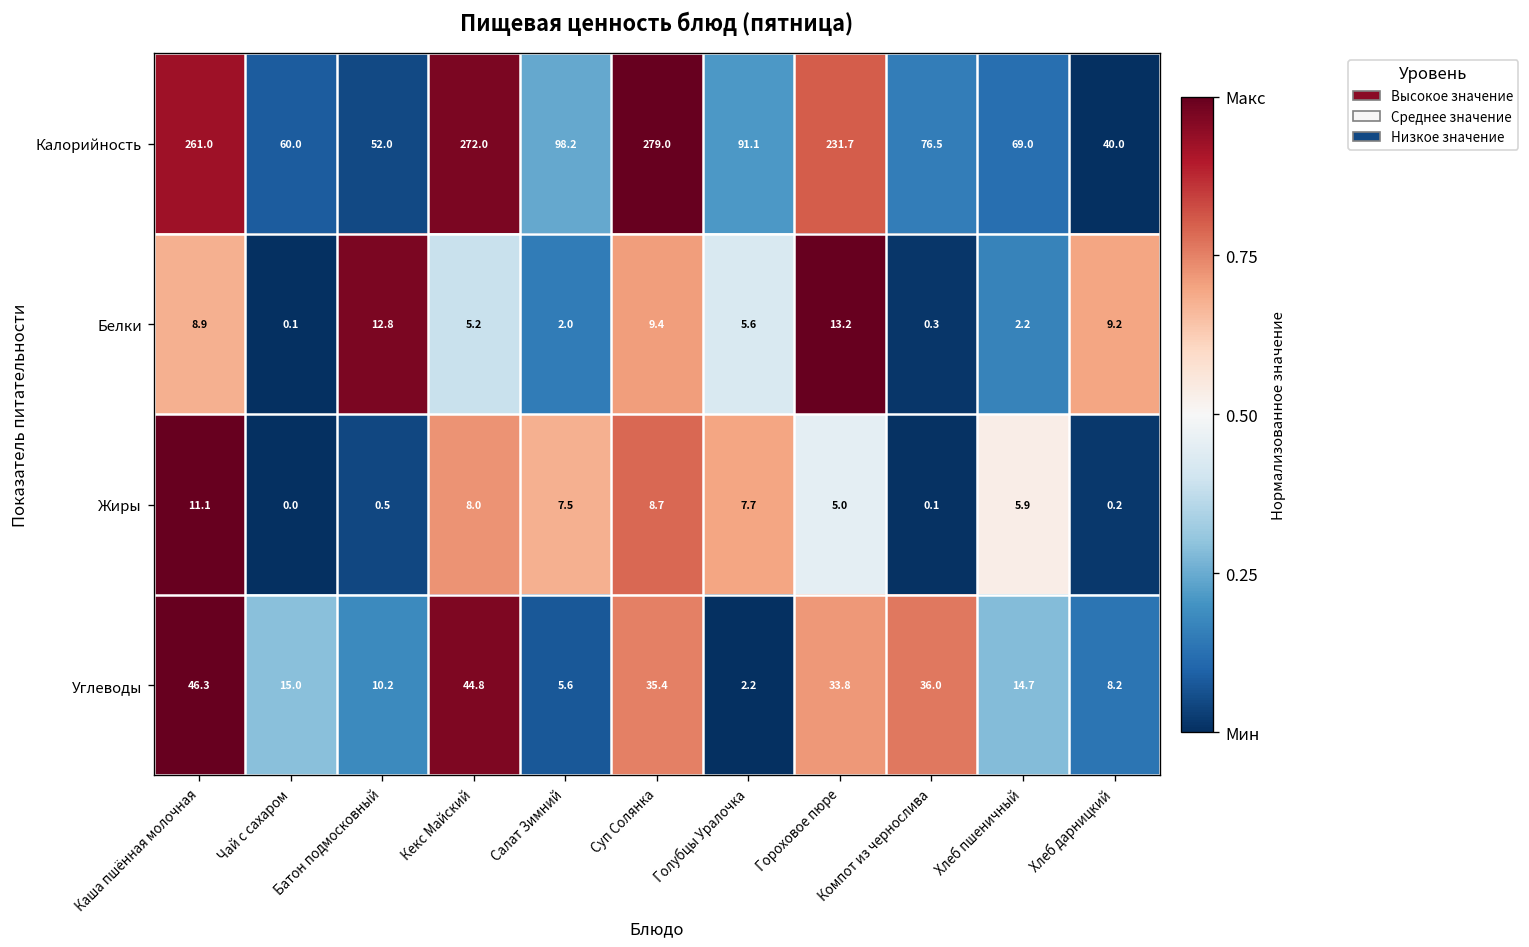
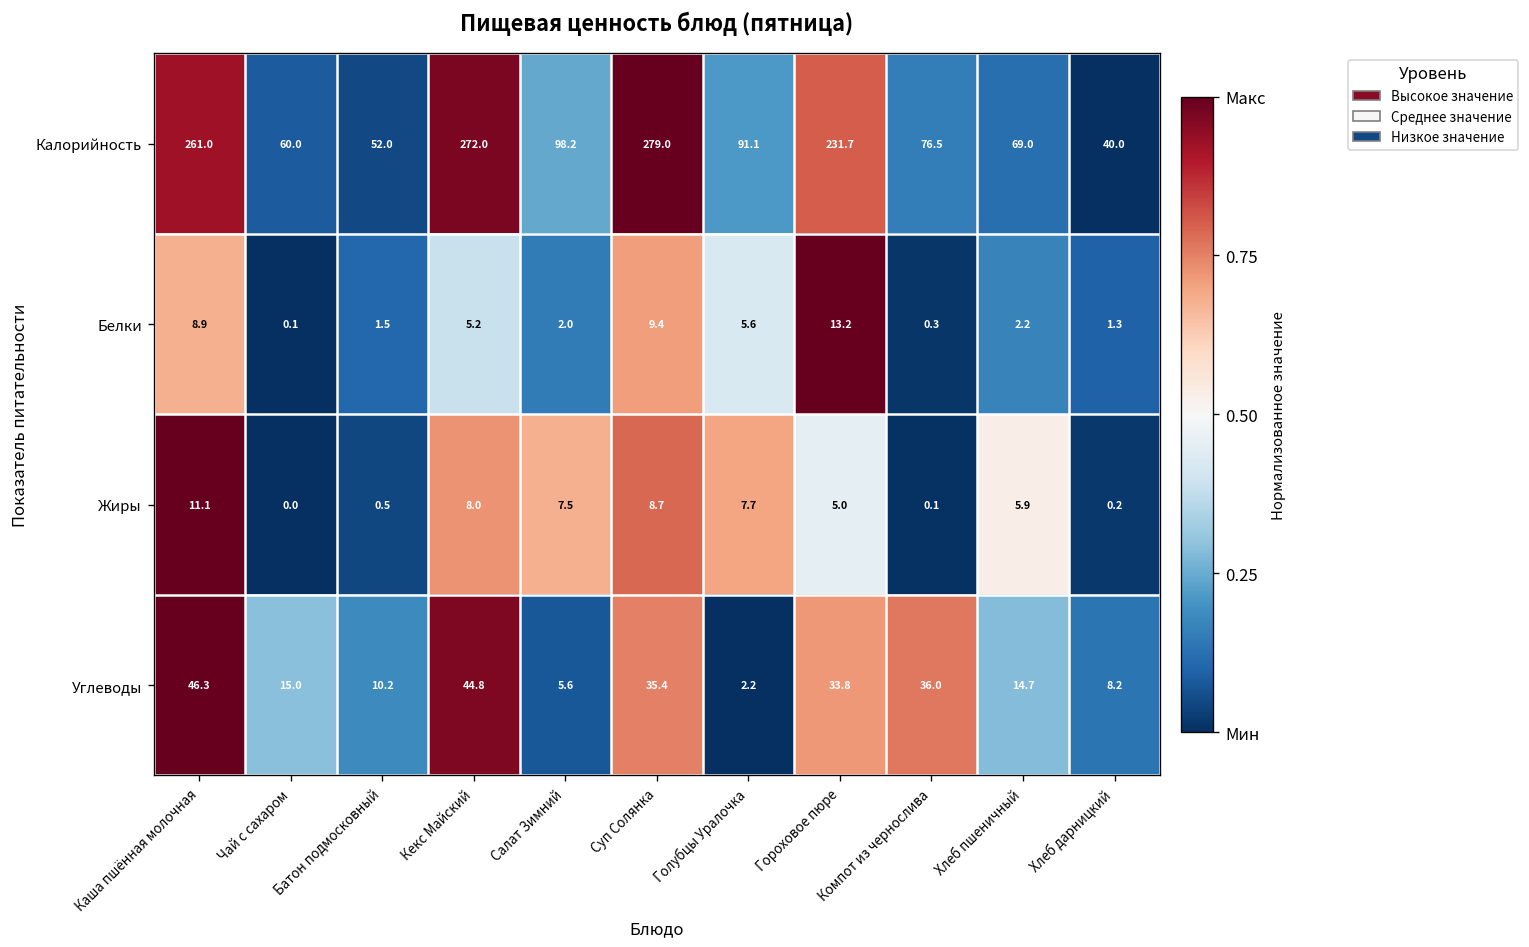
Белки, Батон подмосковный: 12.8 -> 1.5
Белки, Хлеб дарницкий: 9.2 -> 1.3
